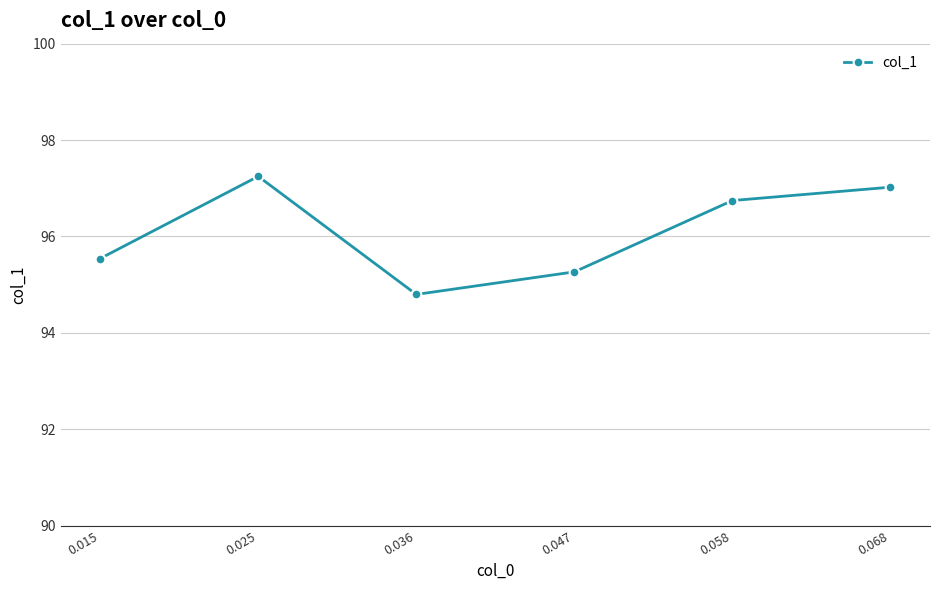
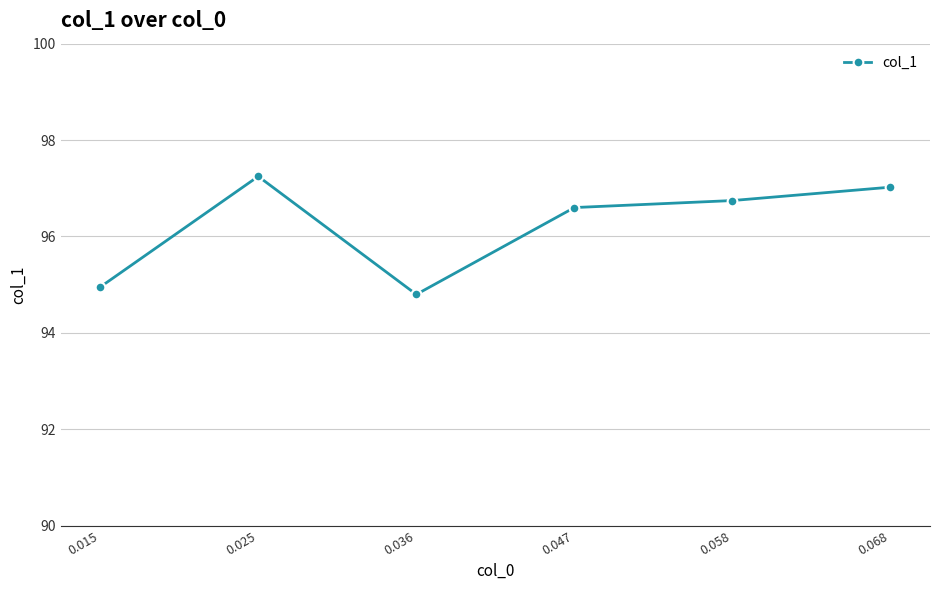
0.015: 95.5 -> 95.0
0.047: 95.3 -> 96.6
